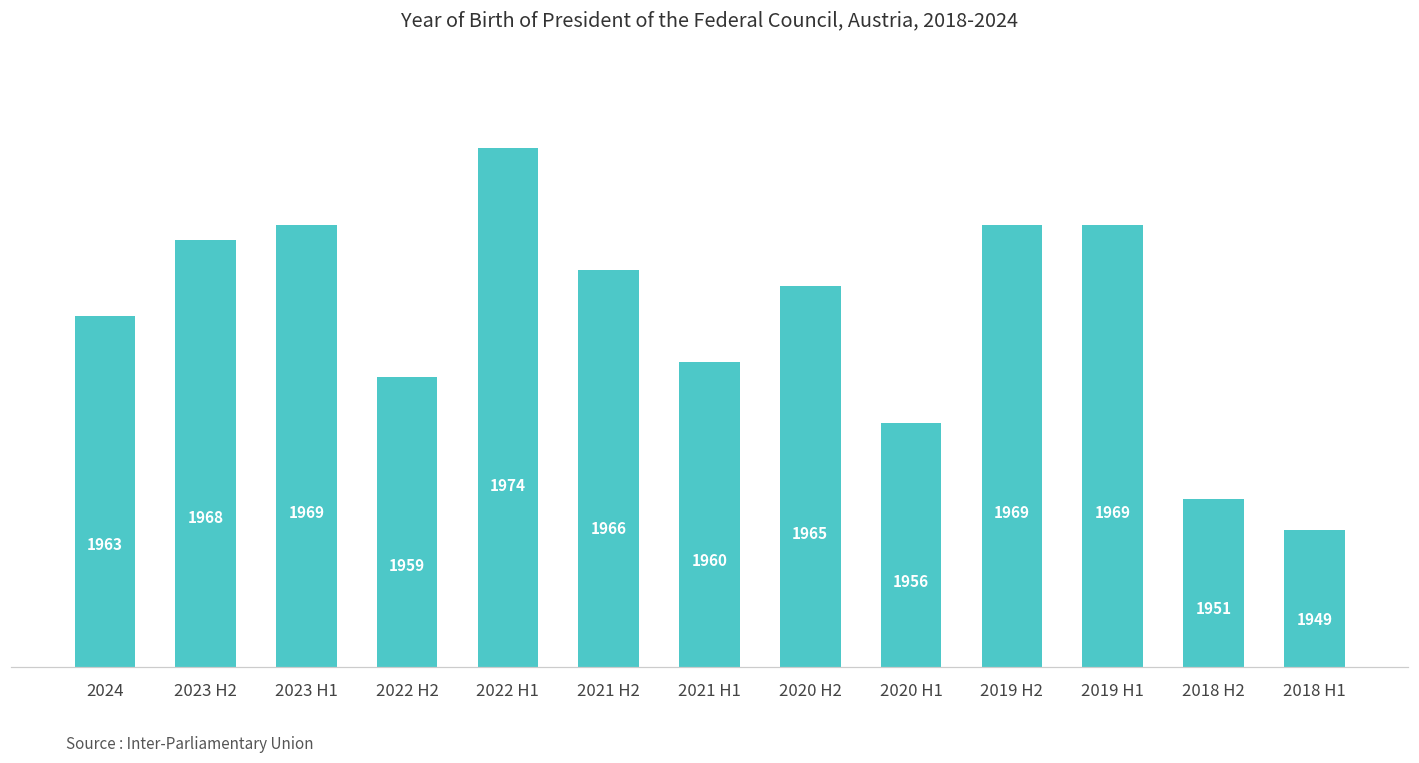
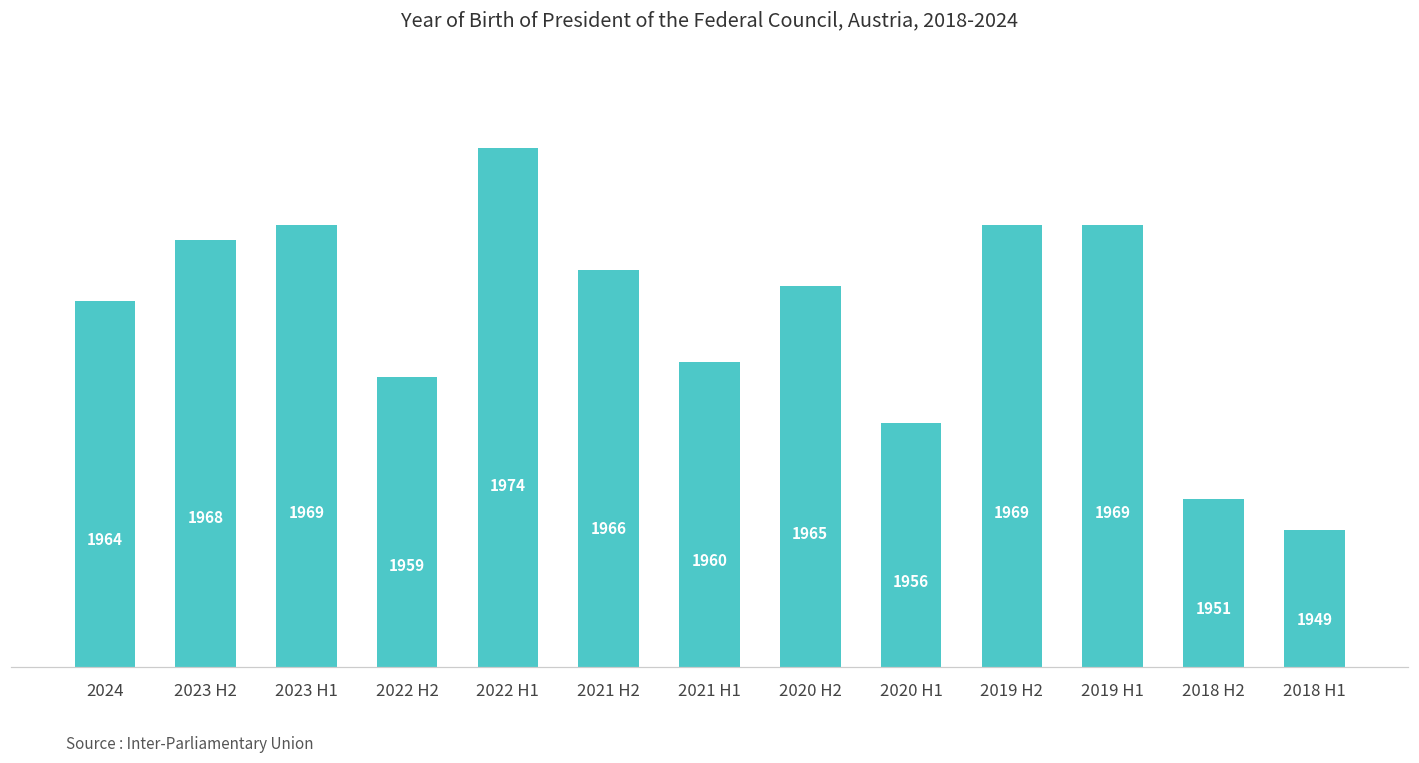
2024: 1963 -> 1964
